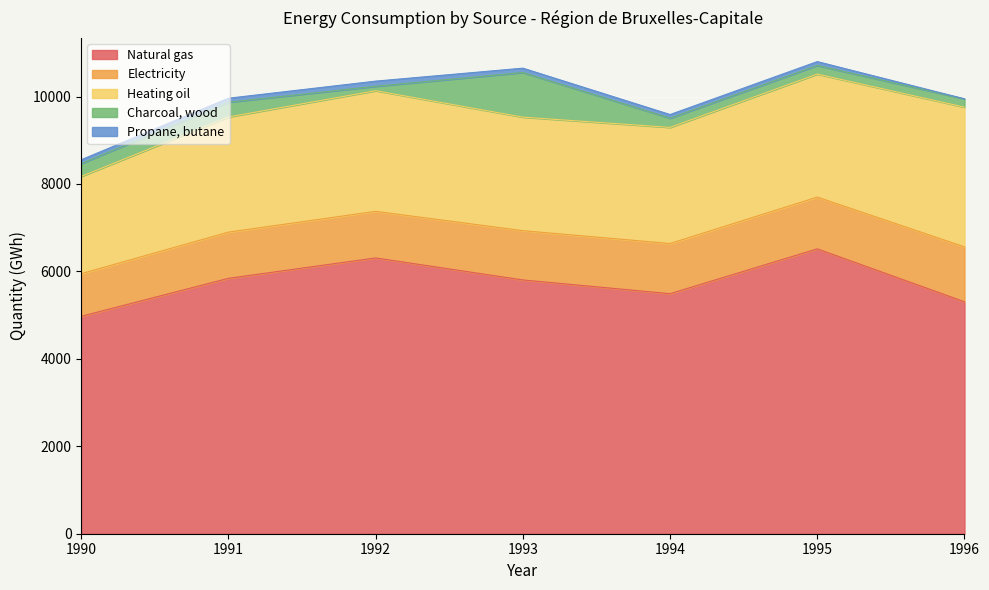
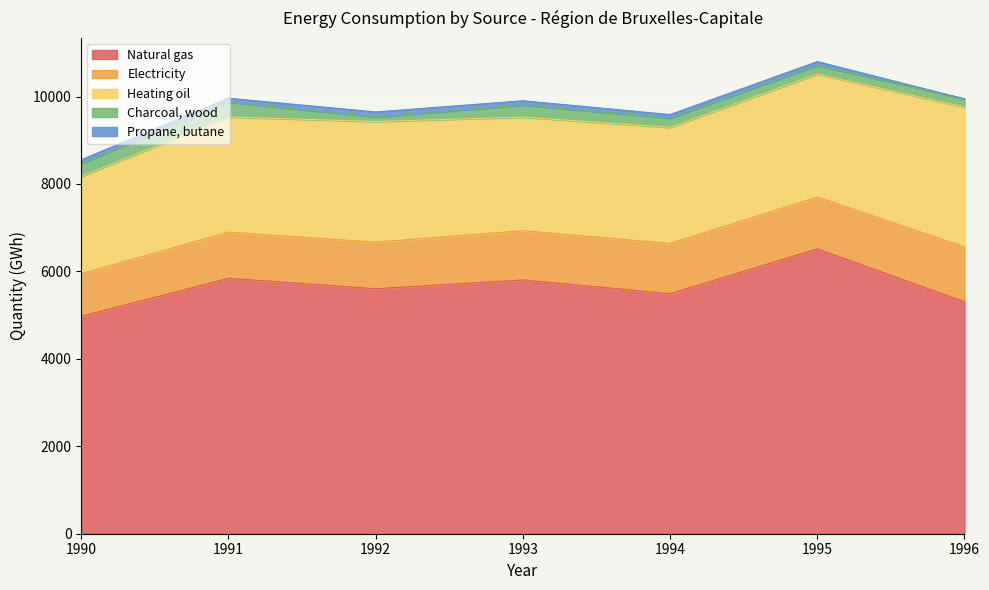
Natural gas, 1992: 6300 -> 5600
Charcoal, wood, 1993: 1000 -> 300
